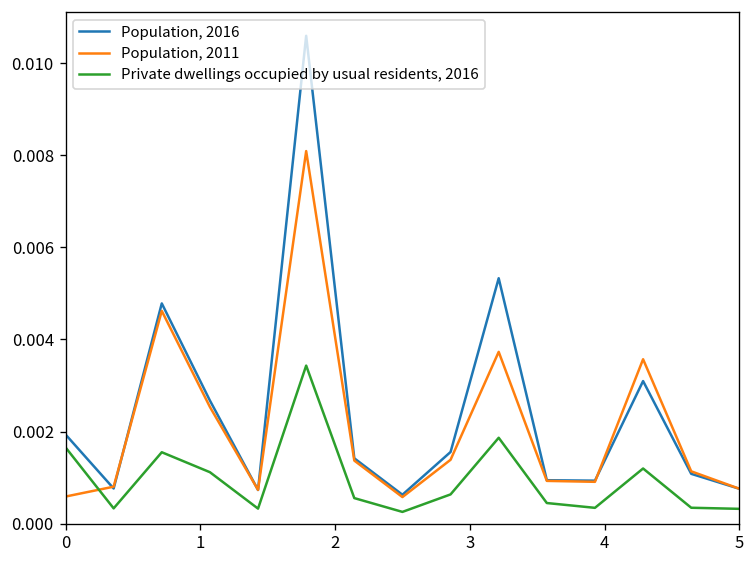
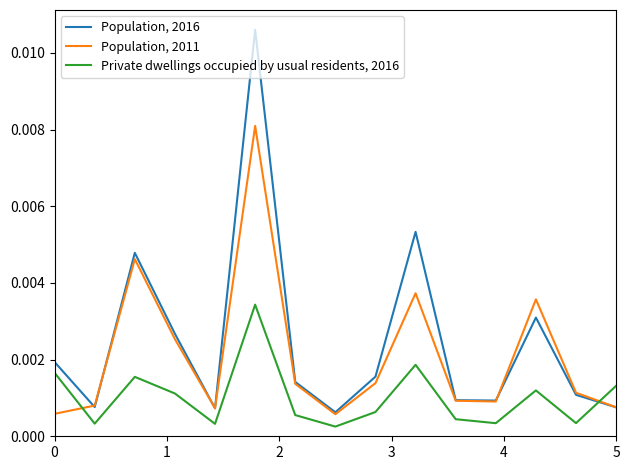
Private dwellings occupied by usual residents, 2016, 5: 0.0003 -> 0.0013
